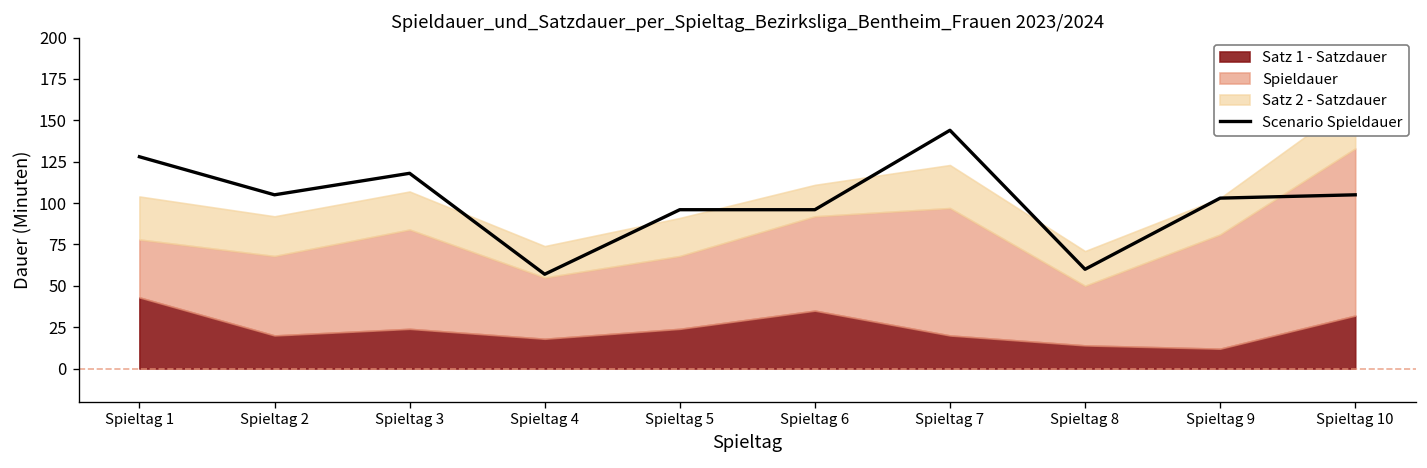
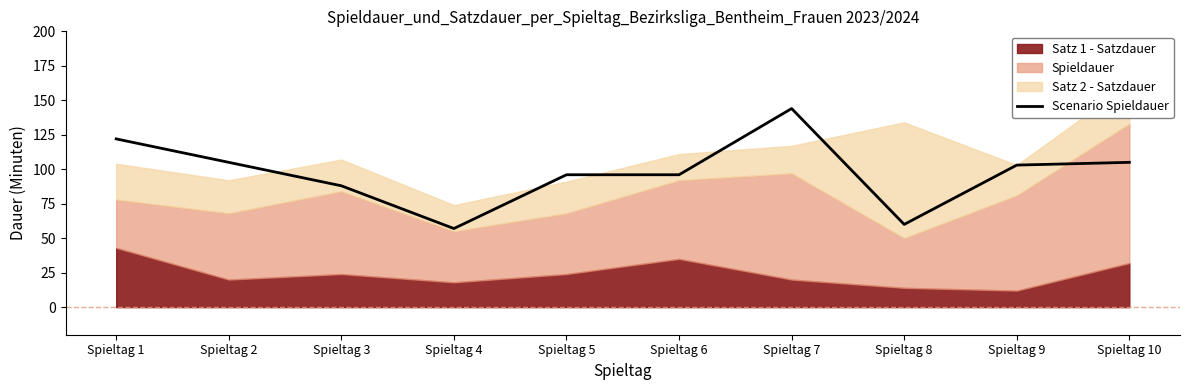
Scenario Spieldauer, Spieltag 1: 128 -> 122
Scenario Spieldauer, Spieltag 3: 118 -> 88
Satz 2 - Satzdauer, Spieltag 7: 26 -> 20
Satz 2 - Satzdauer, Spieltag 8: 21 -> 84
